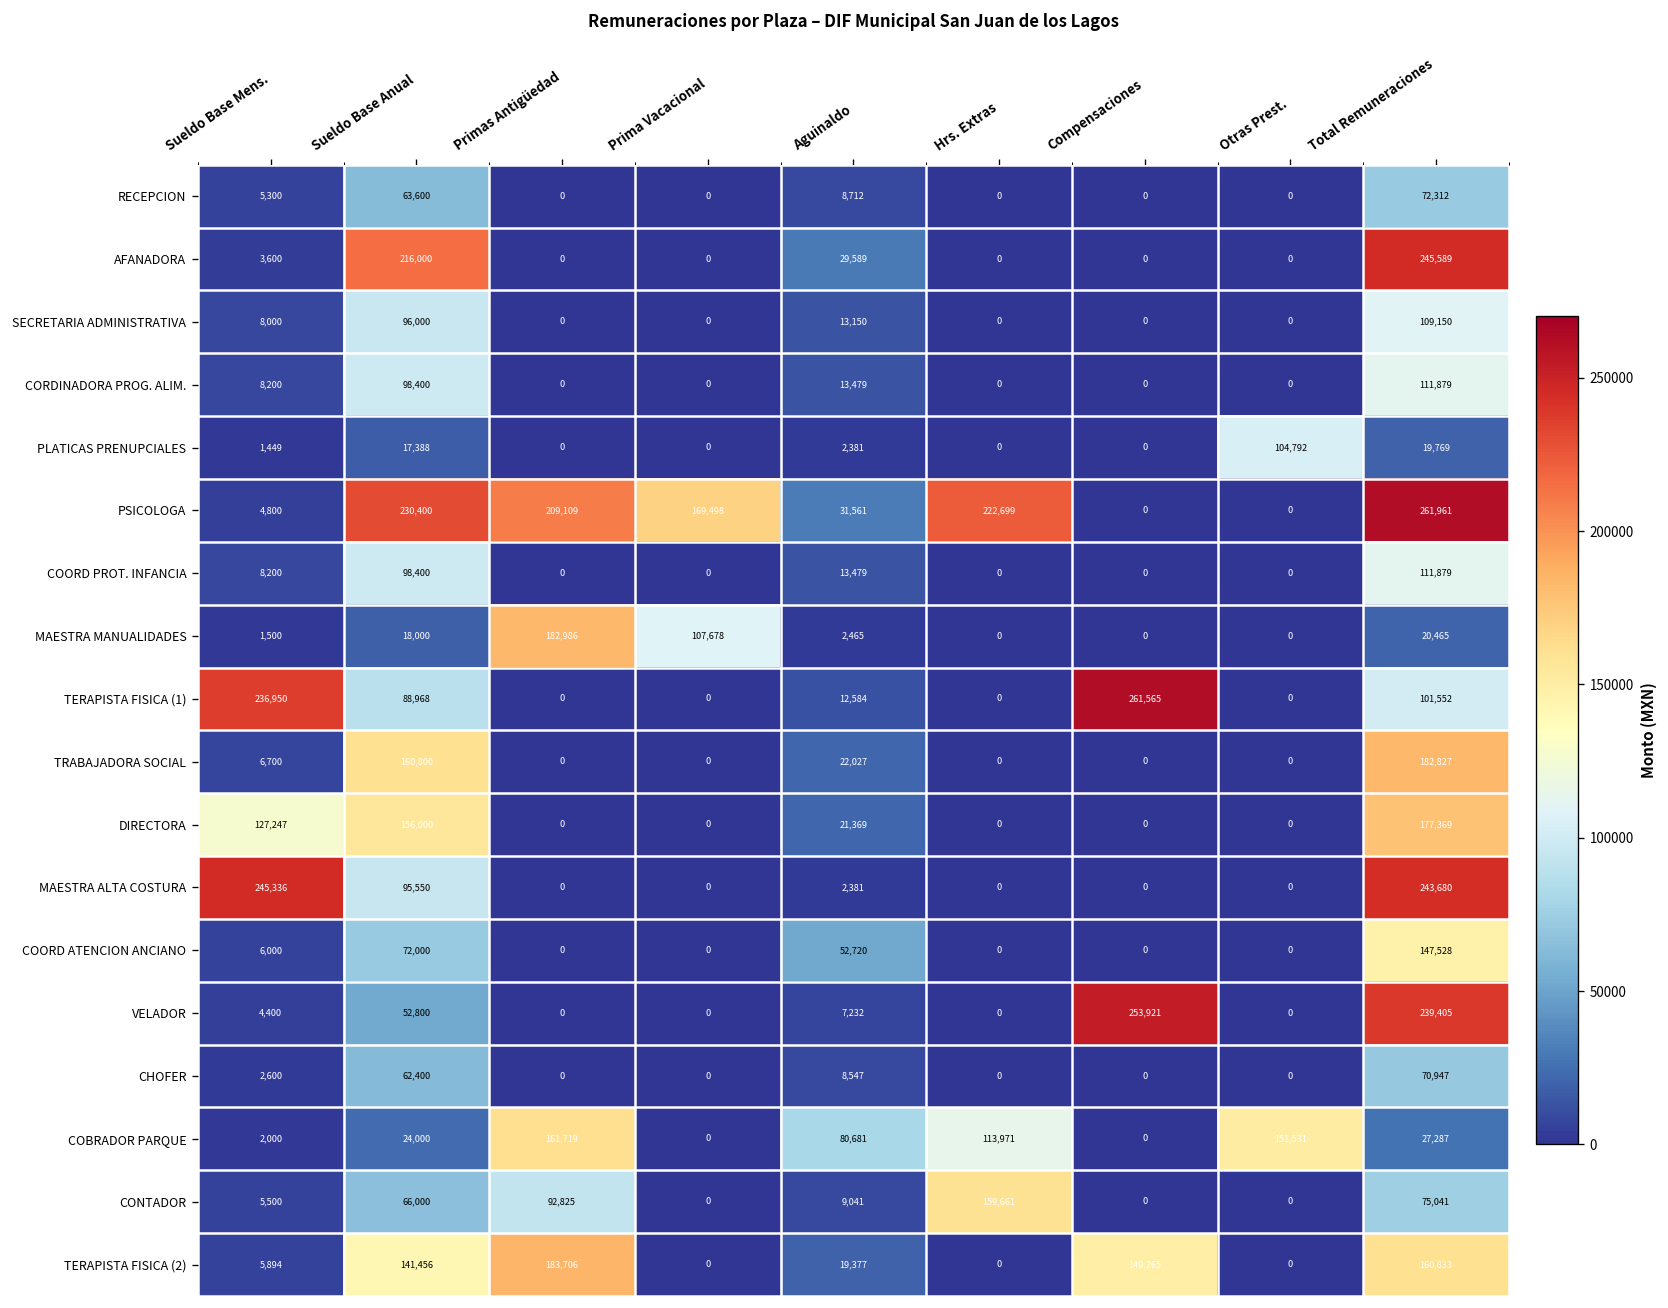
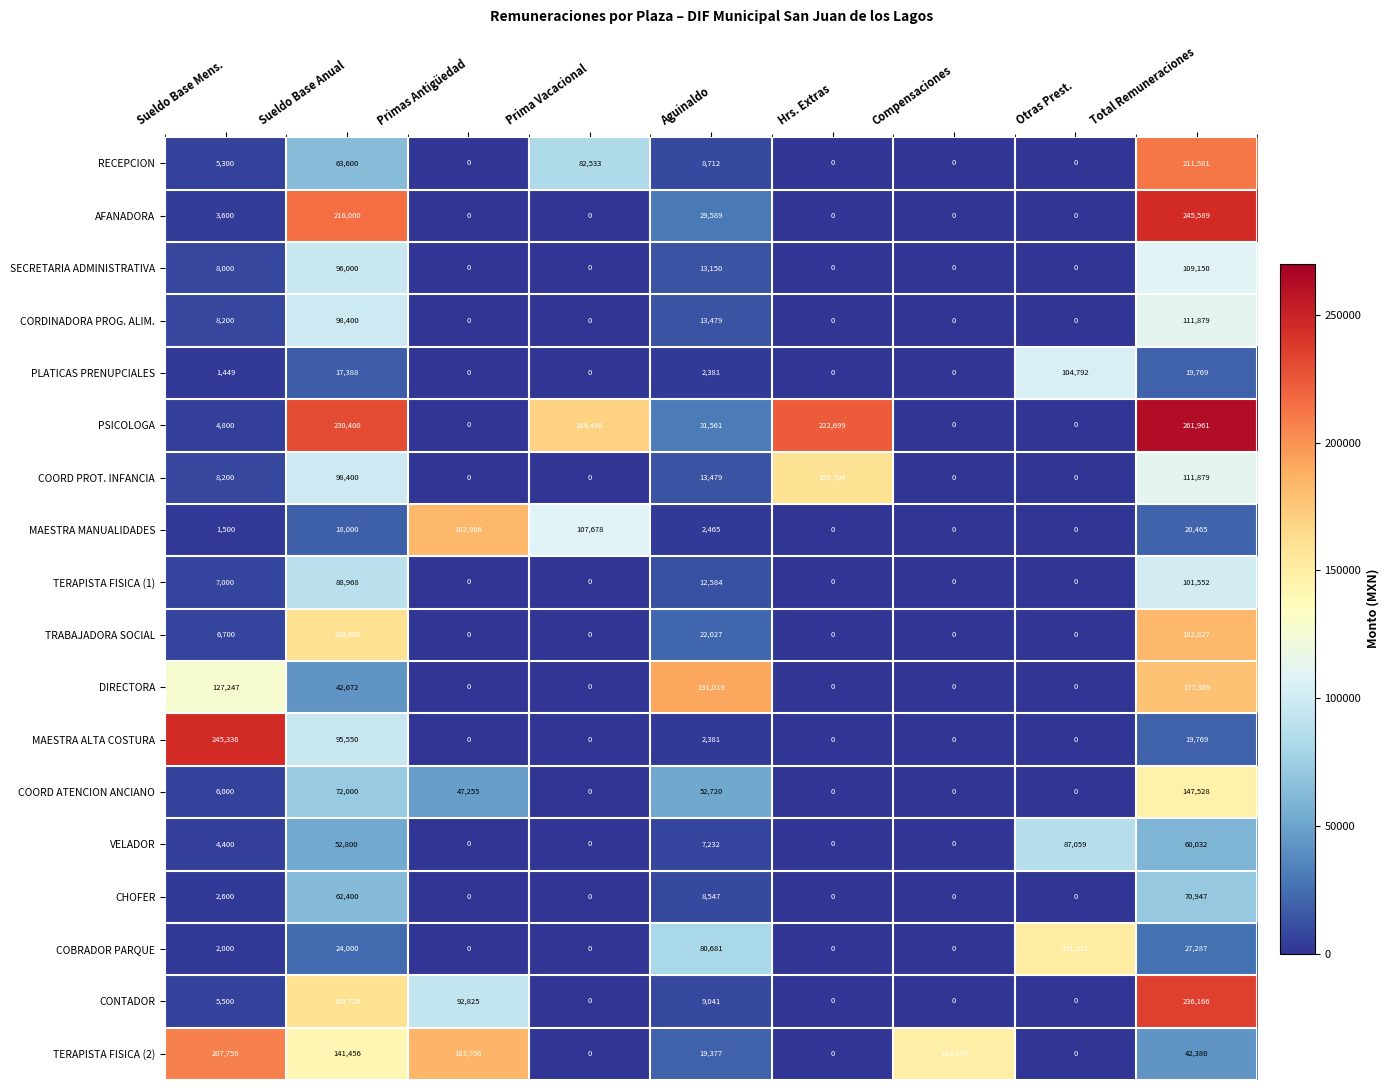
RECEPCION, Prima Vacacional: 0 -> 82,533
RECEPCION, Total Remuneraciones: 72,312 -> 211,581
PSICOLOGA, Primas Antigüedad: 209,109 -> 0
COORD PROT. INFANCIA, Hrs. Extras: 0 -> 159,704
TERAPISTA FISICA (1), Sueldo Base Mens.: 236,950 -> 7,000
TERAPISTA FISICA (1), Compensaciones: 261,565 -> 0
DIRECTORA, Sueldo Base Anual: 156,000 -> 42,672
DIRECTORA, Aguinaldo: 21,369 -> 191,019
MAESTRA ALTA COSTURA, Total Remuneraciones: 243,680 -> 19,769
COORD ATENCION ANCIANO, Primas Antigüedad: 0 -> 47,255
VELADOR, Compensaciones: 253,921 -> 0
VELADOR, Otras Prest.: 0 -> 87,059
VELADOR, Total Remuneraciones: 239,405 -> 60,032
COBRADOR PARQUE, Primas Antigüedad: 161,719 -> 0
COBRADOR PARQUE, Hrs. Extras: 113,971 -> 0
CONTADOR, Sueldo Base Anual: 66,000 -> 160,726
CONTADOR, Hrs. Extras: 159,661 -> 0
CONTADOR, Total Remuneraciones: 75,041 -> 236,166
TERAPISTA FISICA (2), Sueldo Base Mens.: 5,894 -> 207,759
TERAPISTA FISICA (2), Total Remuneraciones: 160,833 -> 42,380
